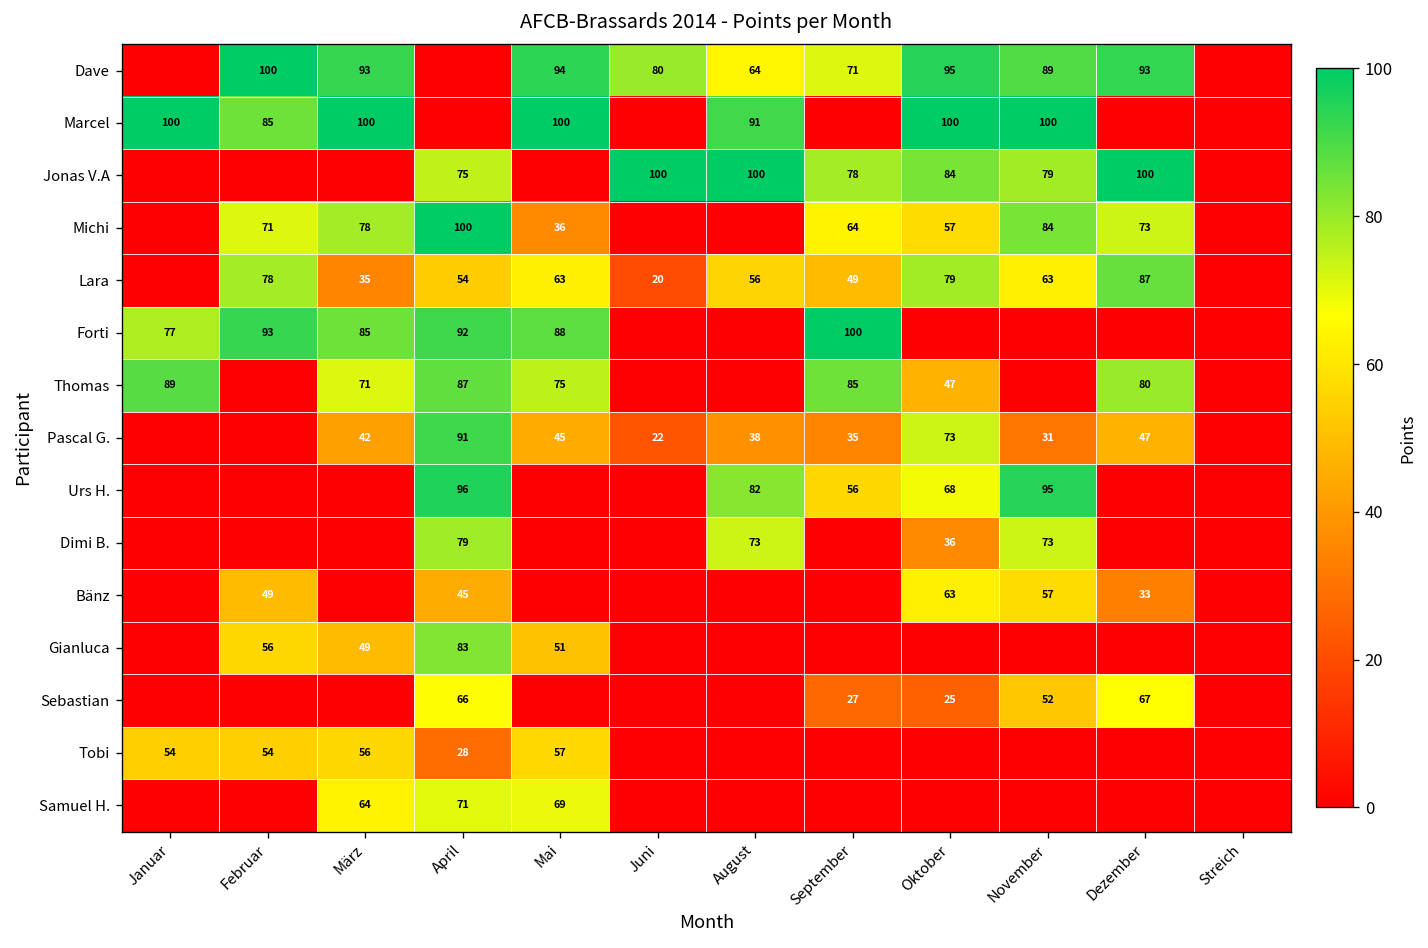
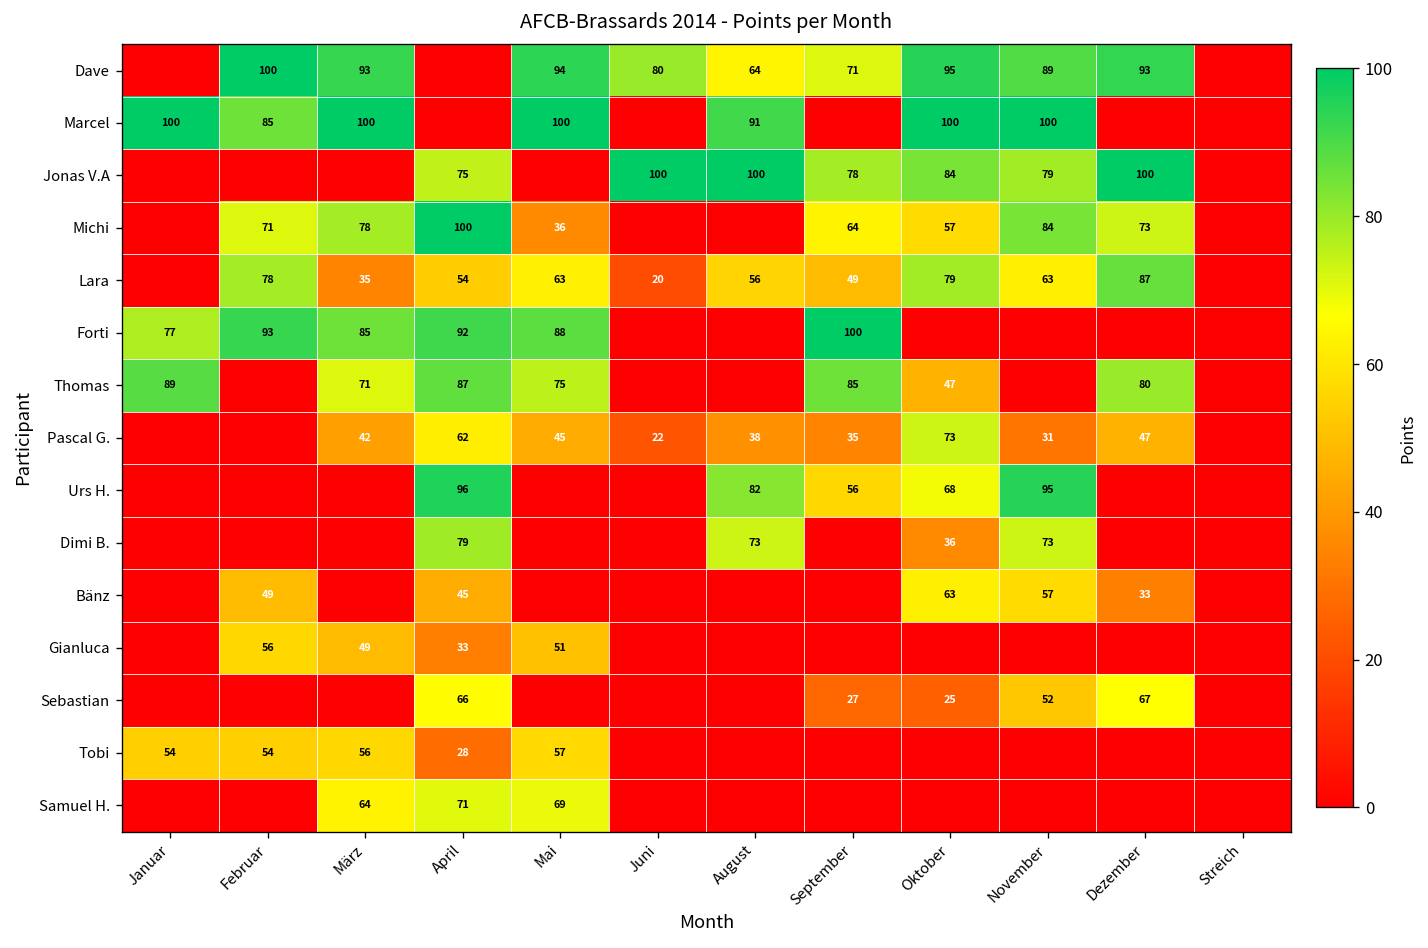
Pascal G., April: 91 -> 62
Gianluca, April: 83 -> 33
